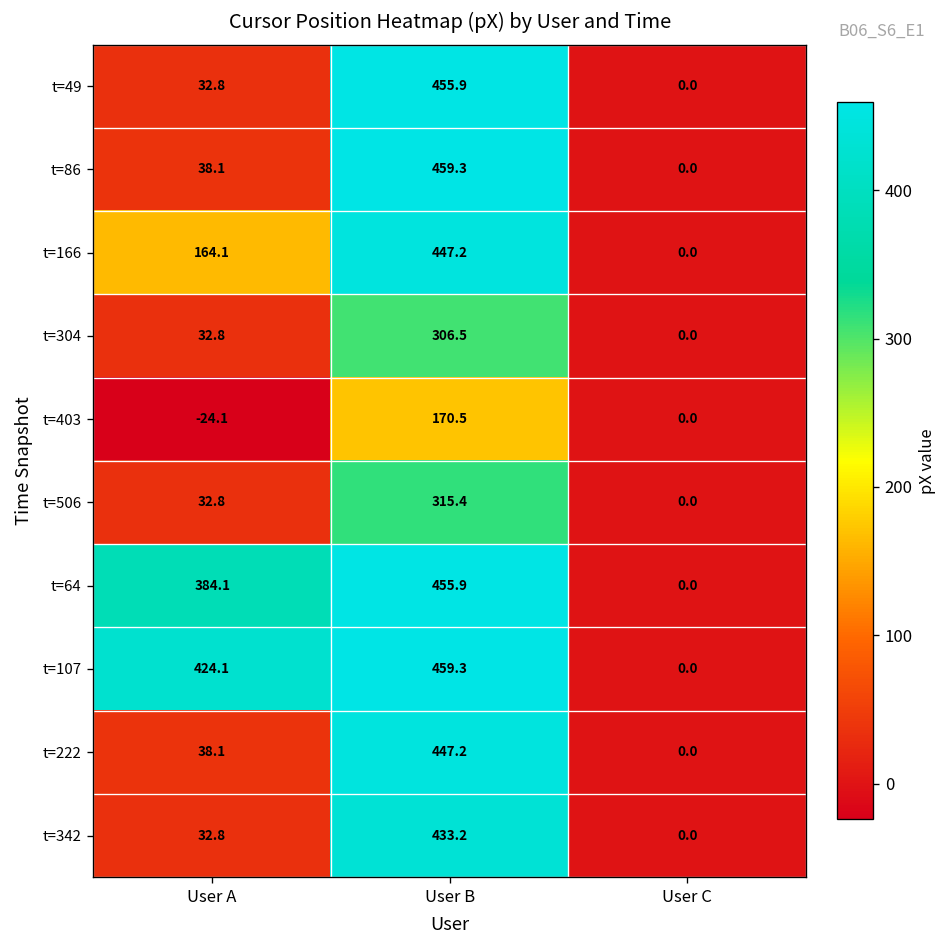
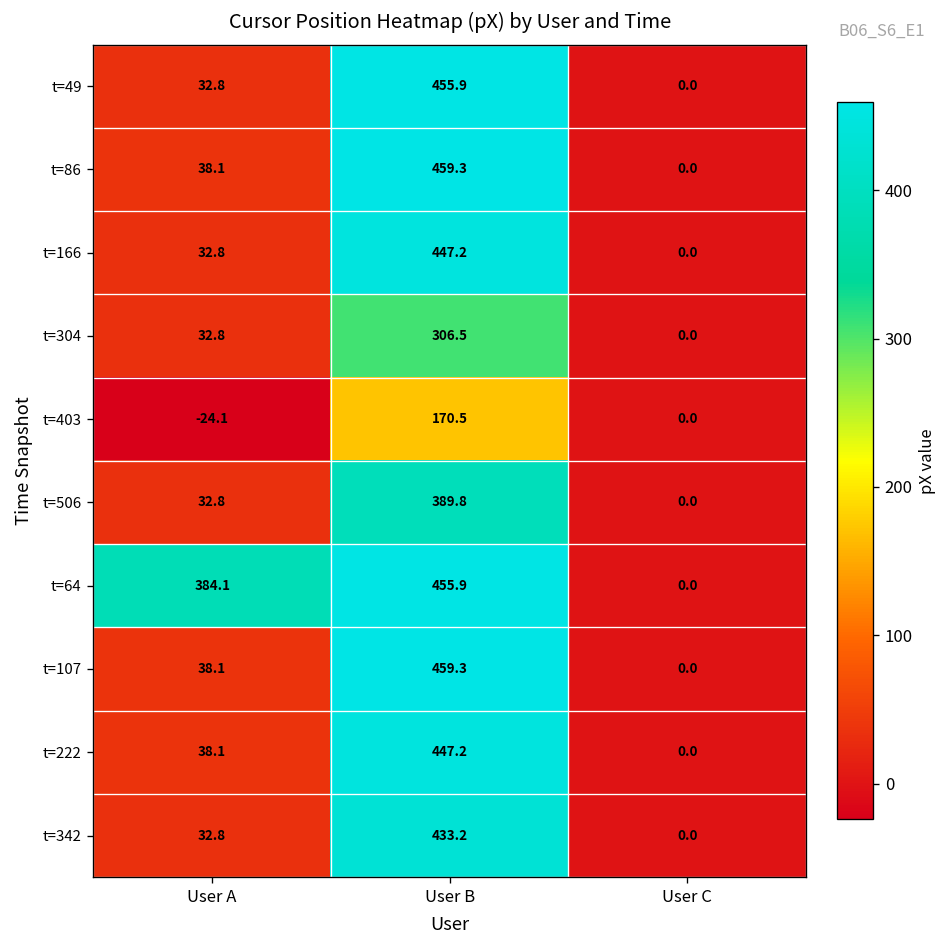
t=166, User A: 164.1 -> 32.8
t=506, User B: 315.4 -> 389.8
t=107, User A: 424.1 -> 38.1
